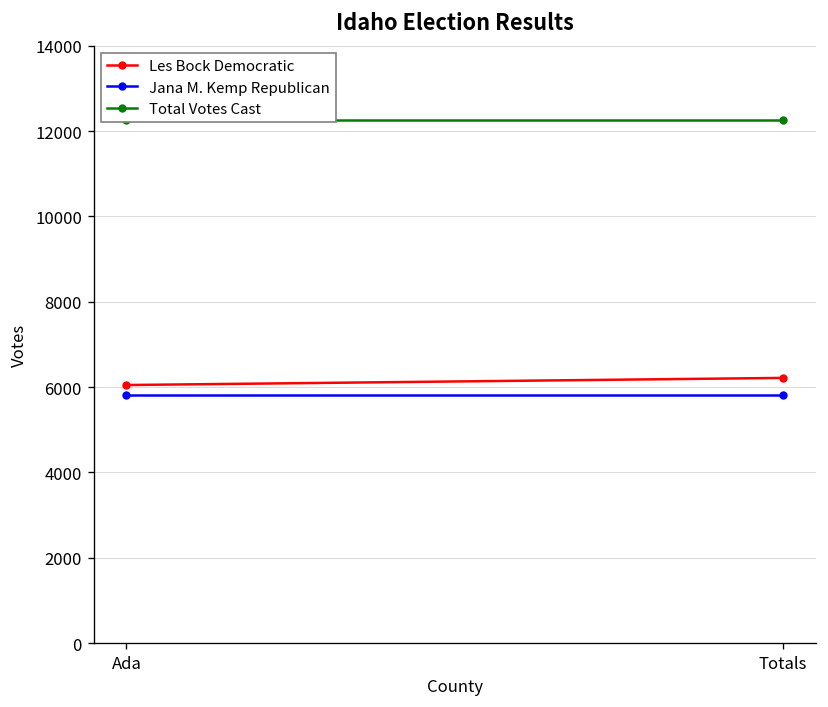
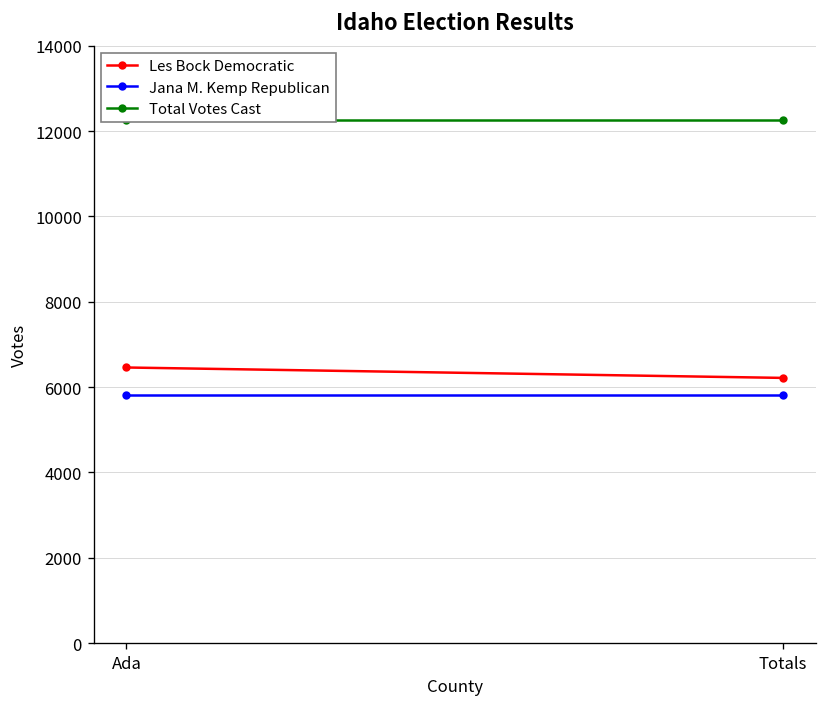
Les Bock Democratic, Ada: 6000 -> 6500
